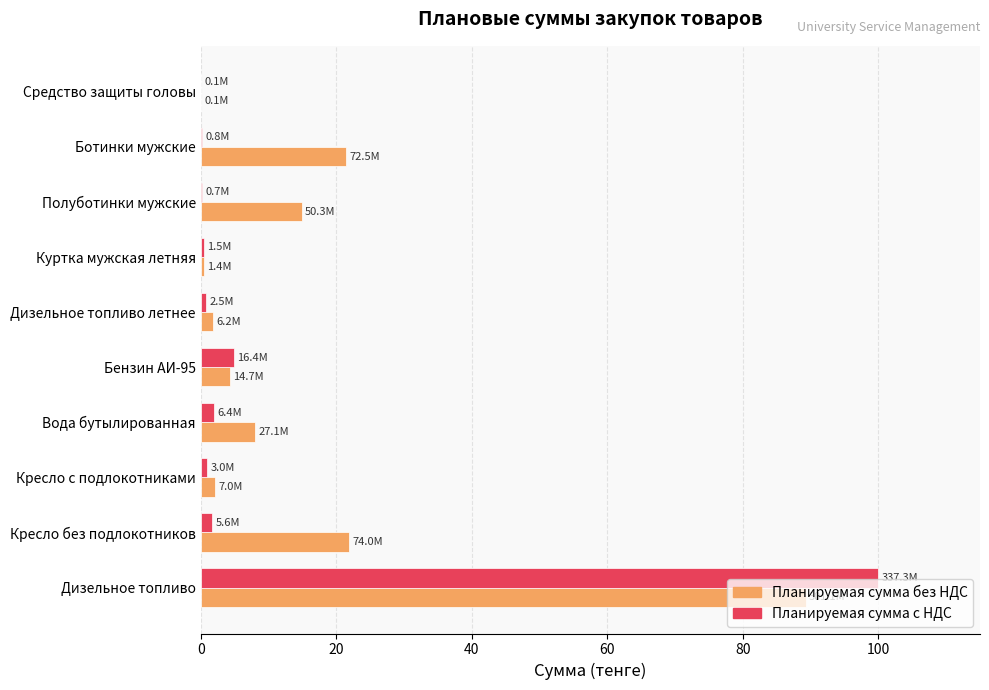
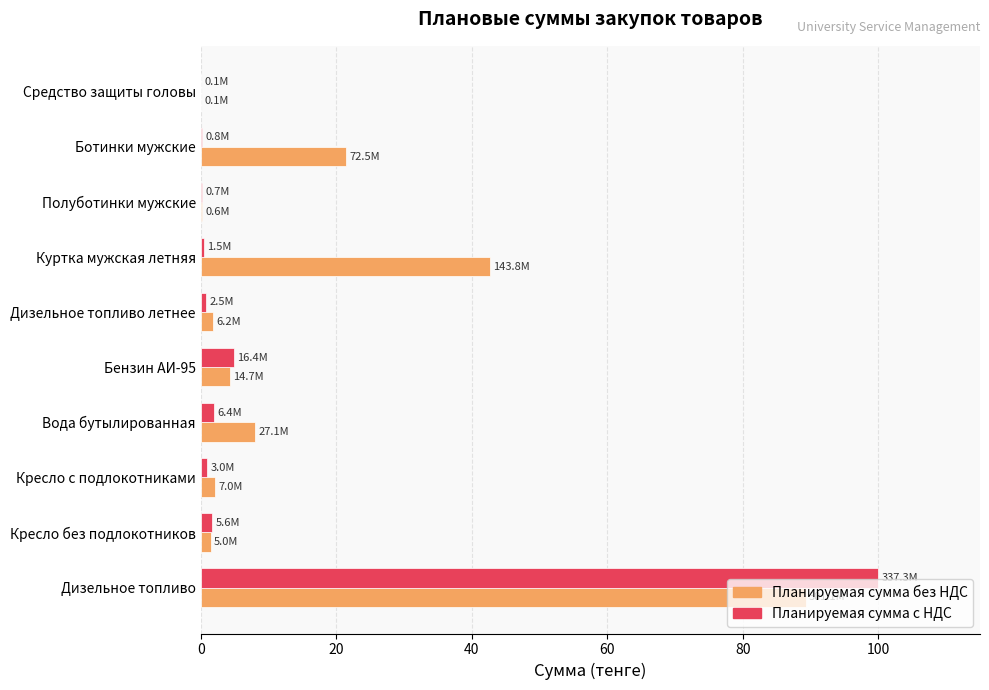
Планируемая сумма без НДС, Полуботинки мужские: 50.3M -> 0.6M
Планируемая сумма без НДС, Куртка мужская летняя: 1.4M -> 143.8M
Планируемая сумма без НДС, Кресло без подлокотников: 74.0M -> 5.0M
